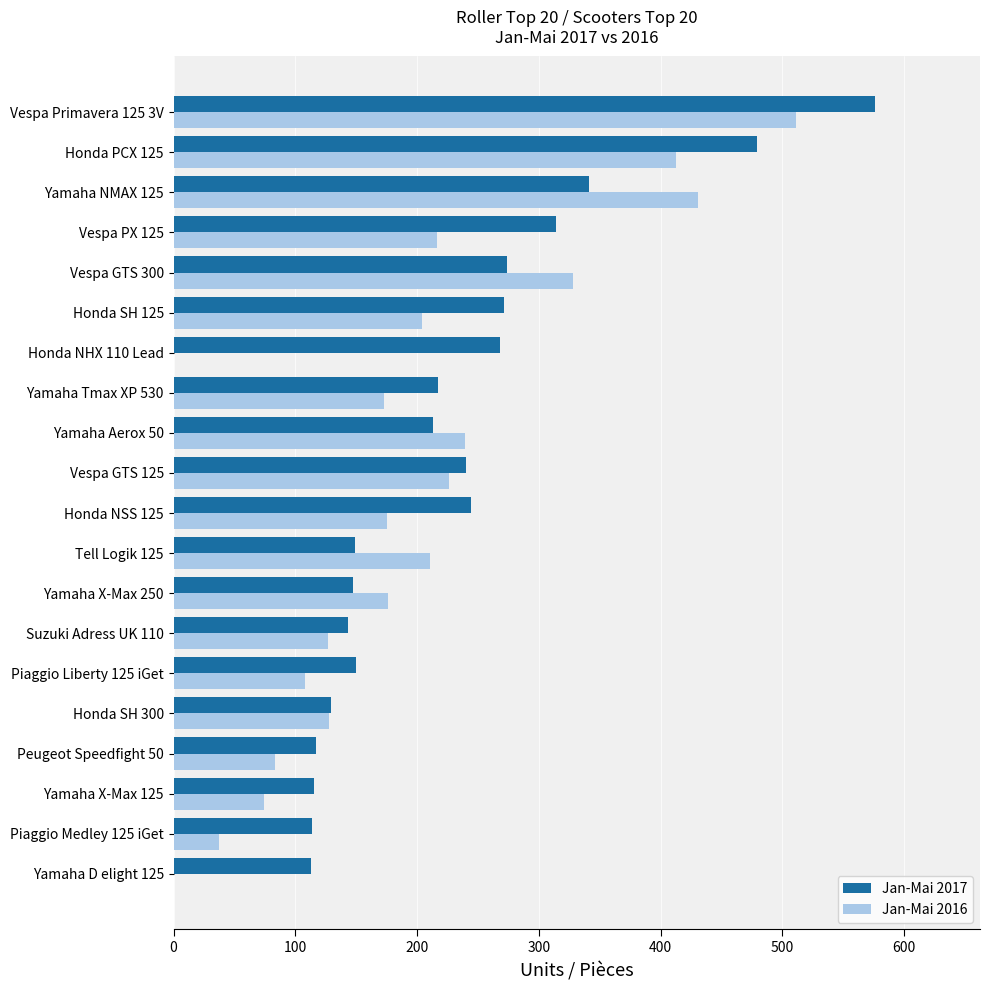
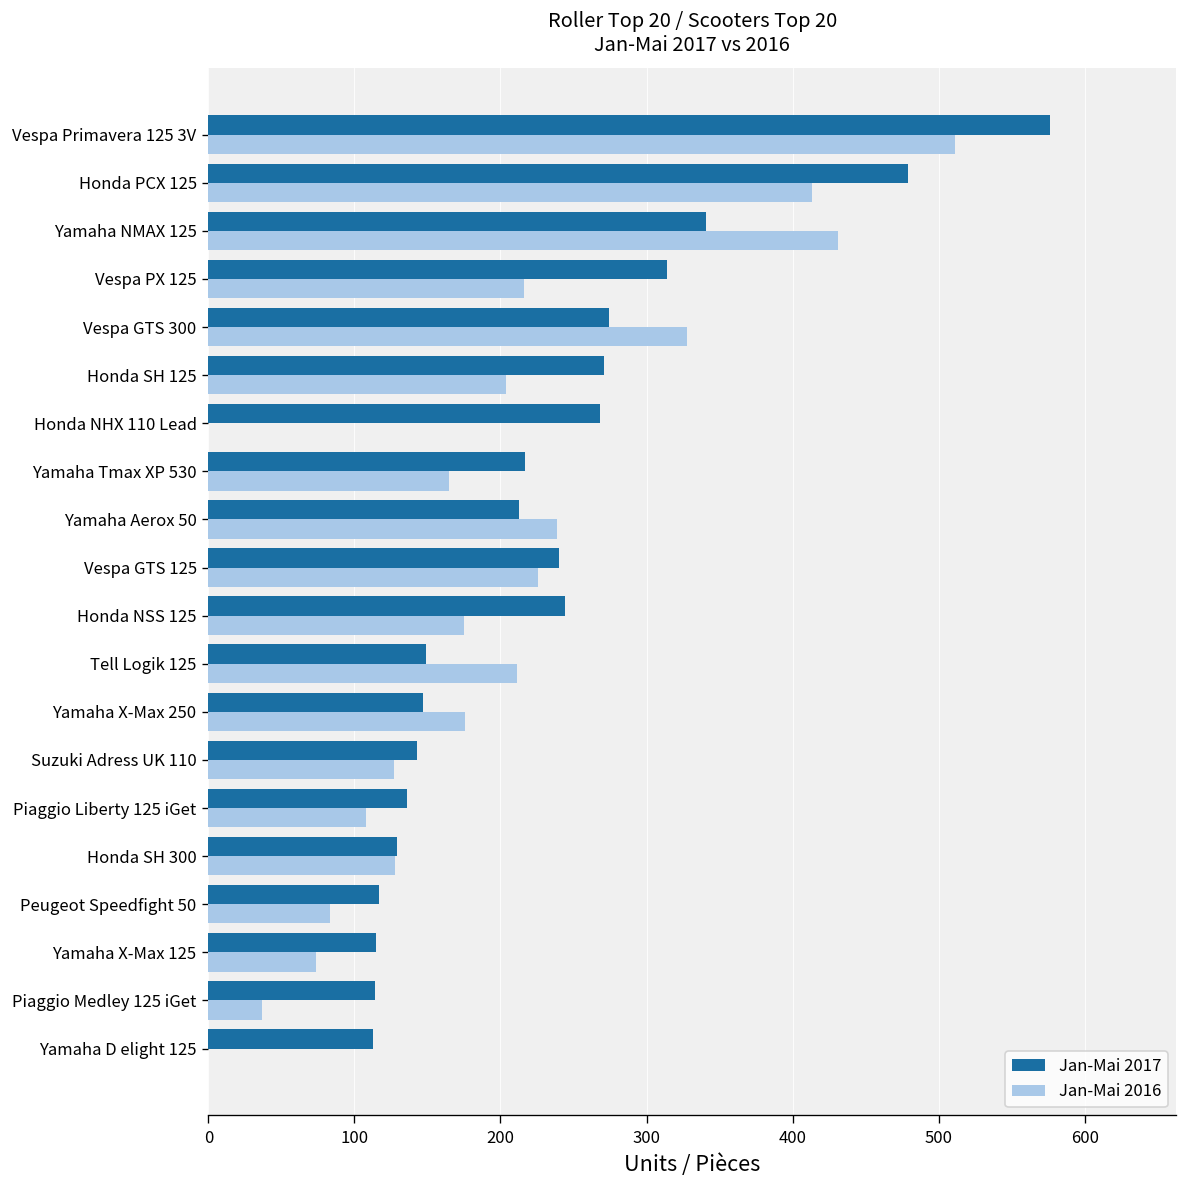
Jan-Mai 2016, Yamaha Tmax XP 530: 173 -> 165
Jan-Mai 2017, Piaggio Liberty 125 iGet: 150 -> 136
